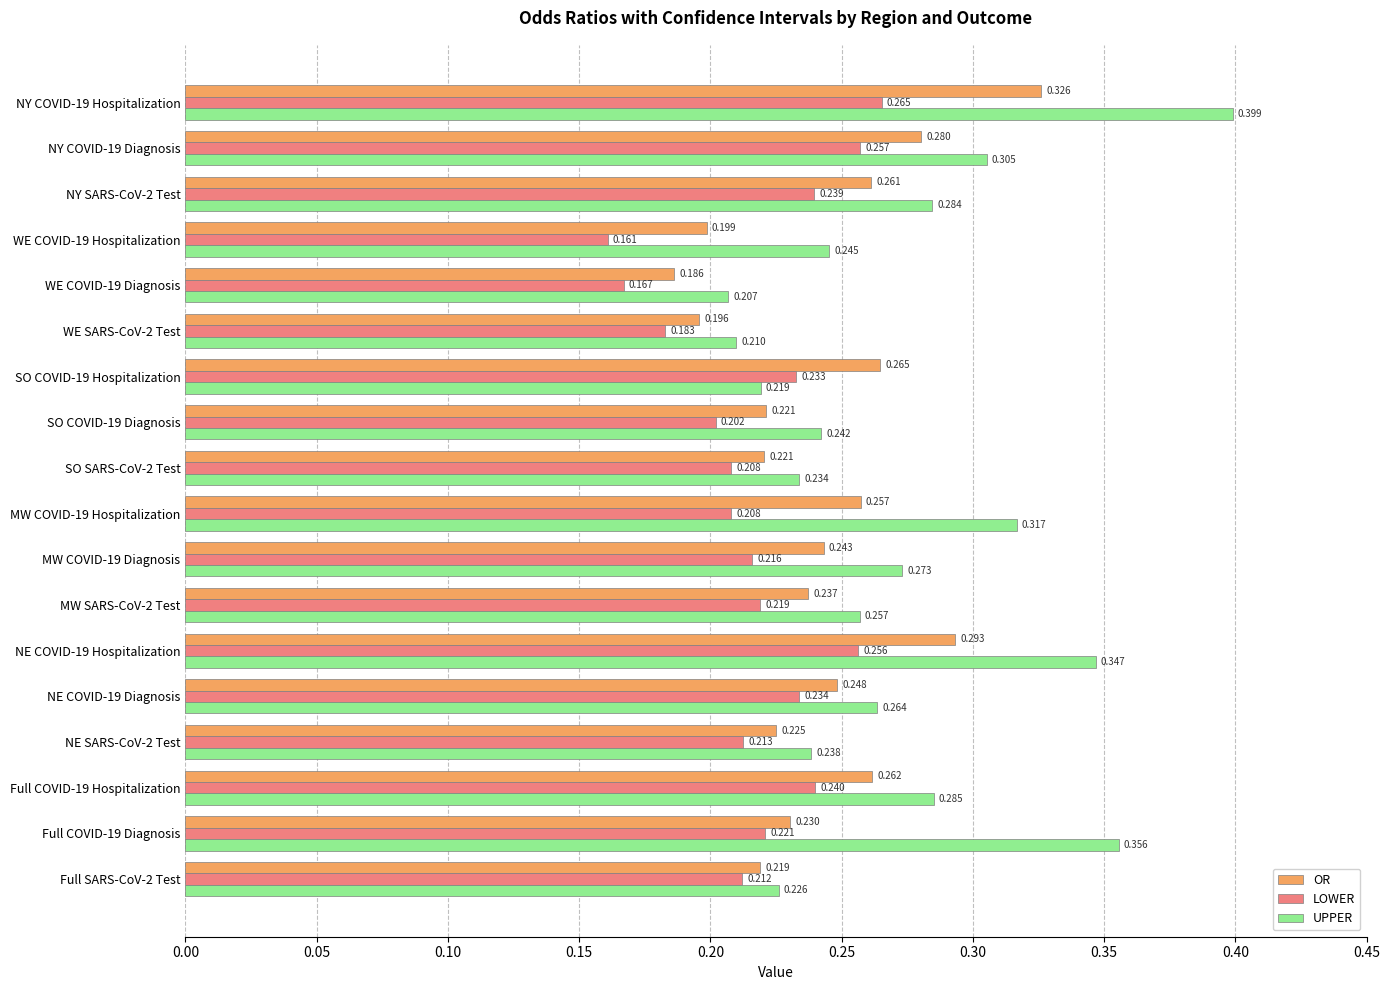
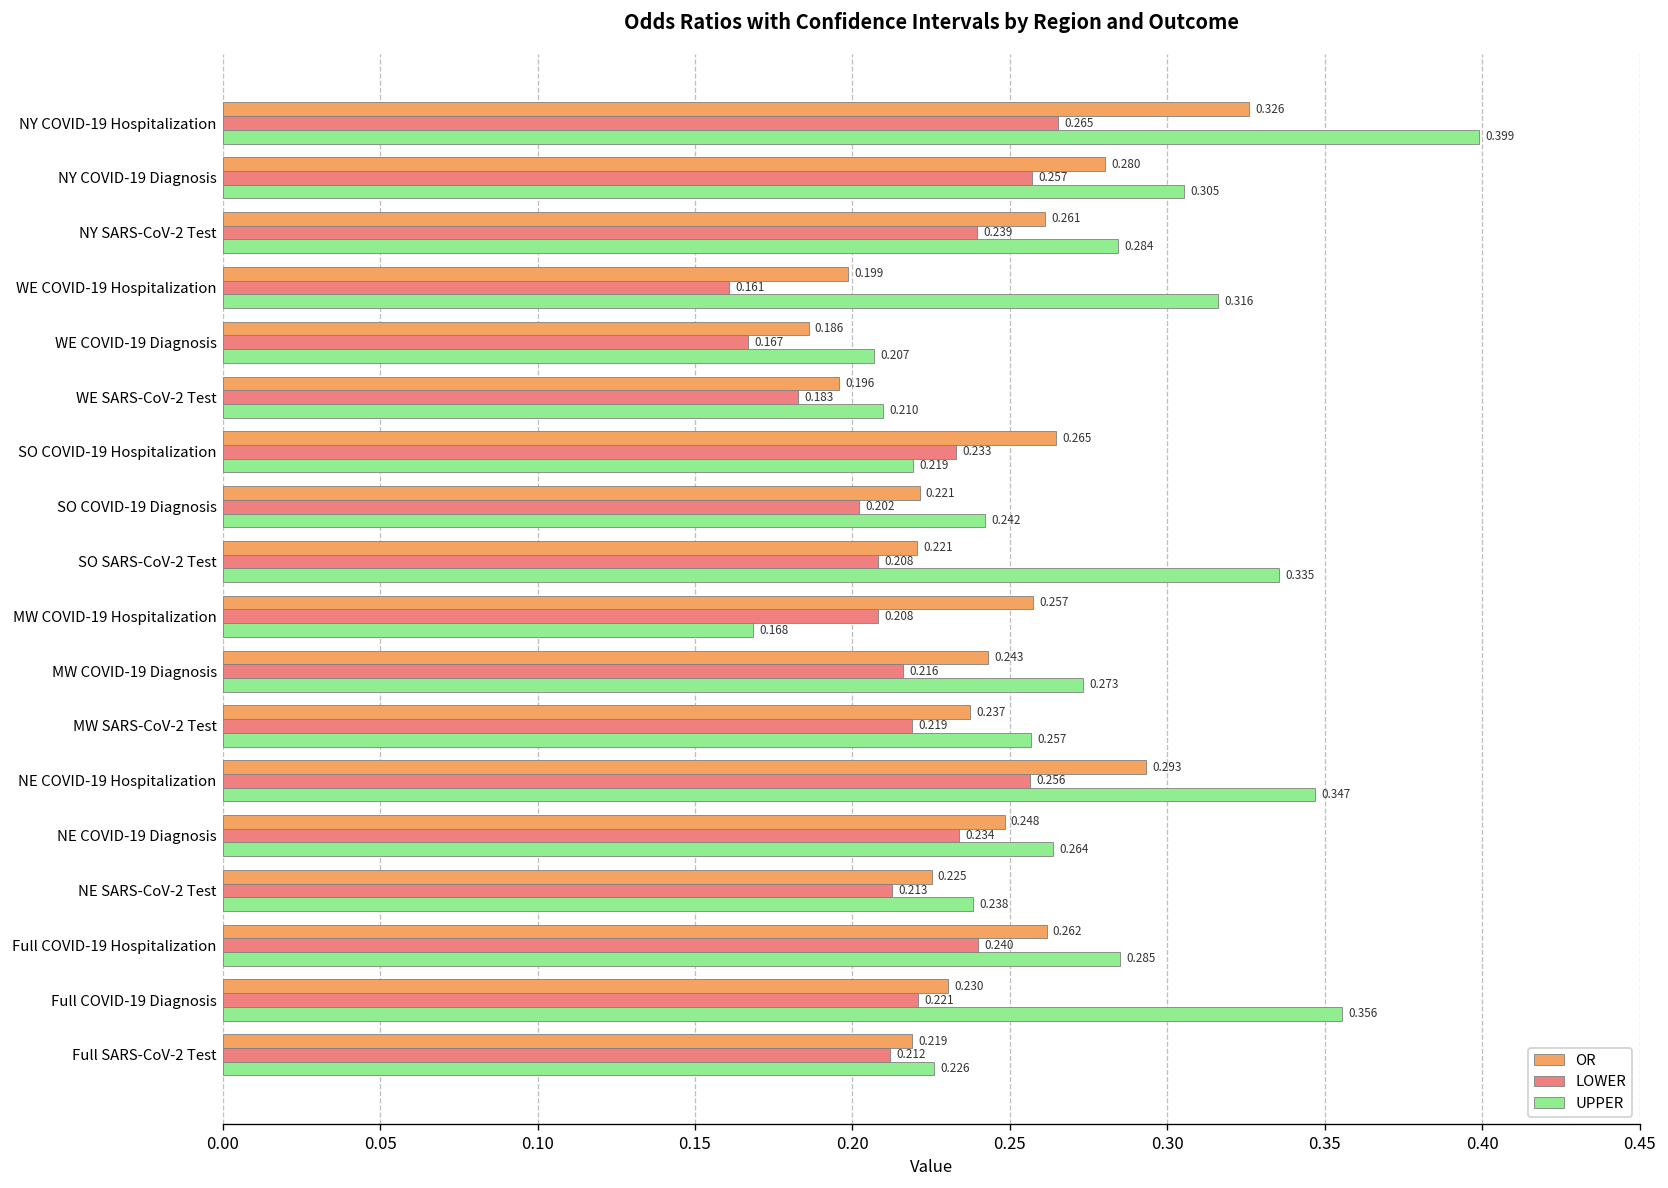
UPPER, WE COVID-19 Hospitalization: 0.245 -> 0.316
UPPER, SO SARS-CoV-2 Test: 0.234 -> 0.335
UPPER, MW COVID-19 Hospitalization: 0.317 -> 0.168
